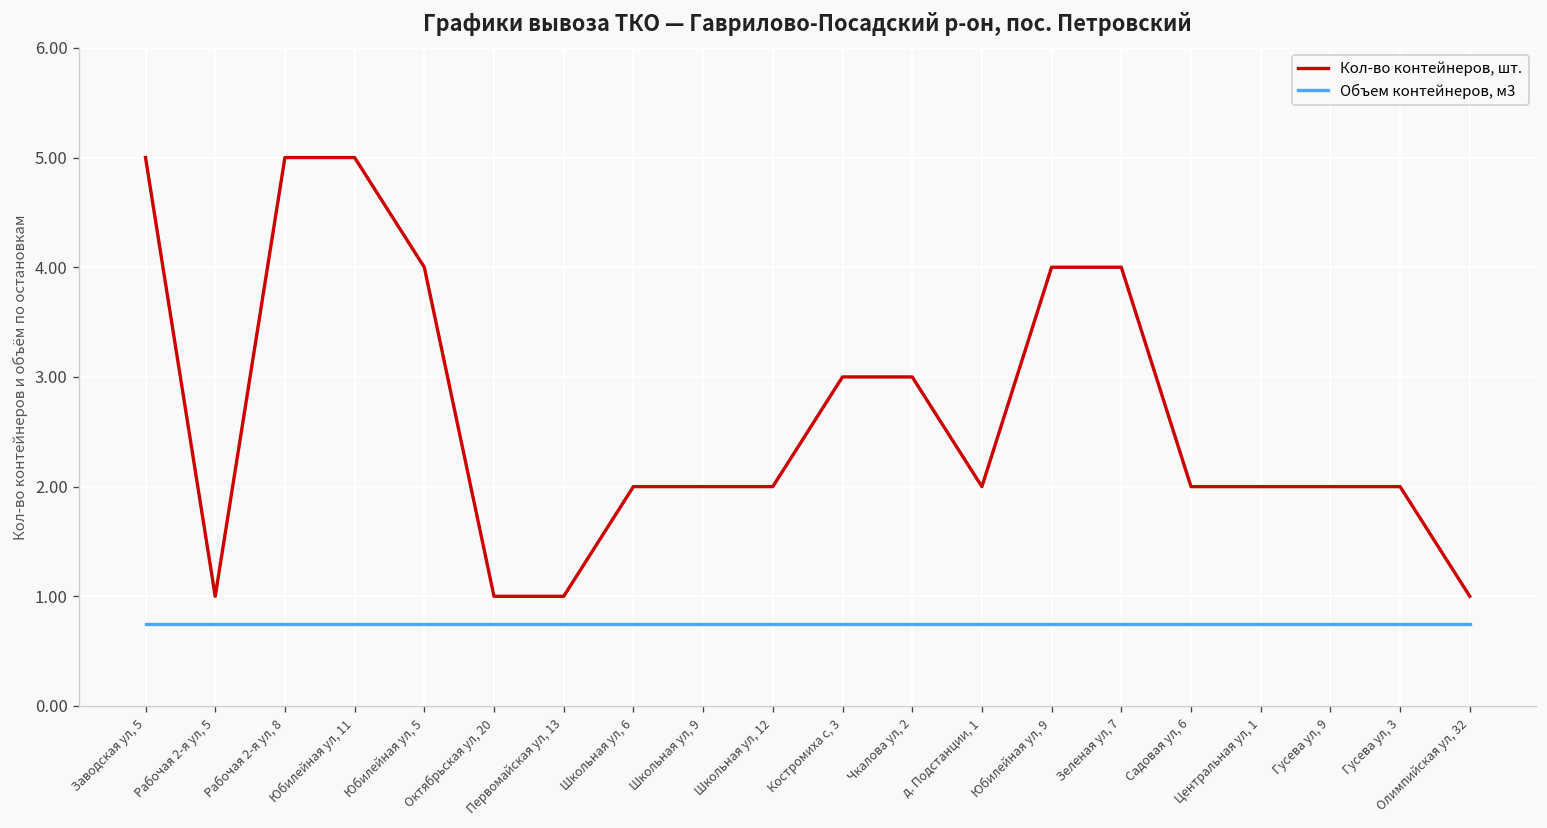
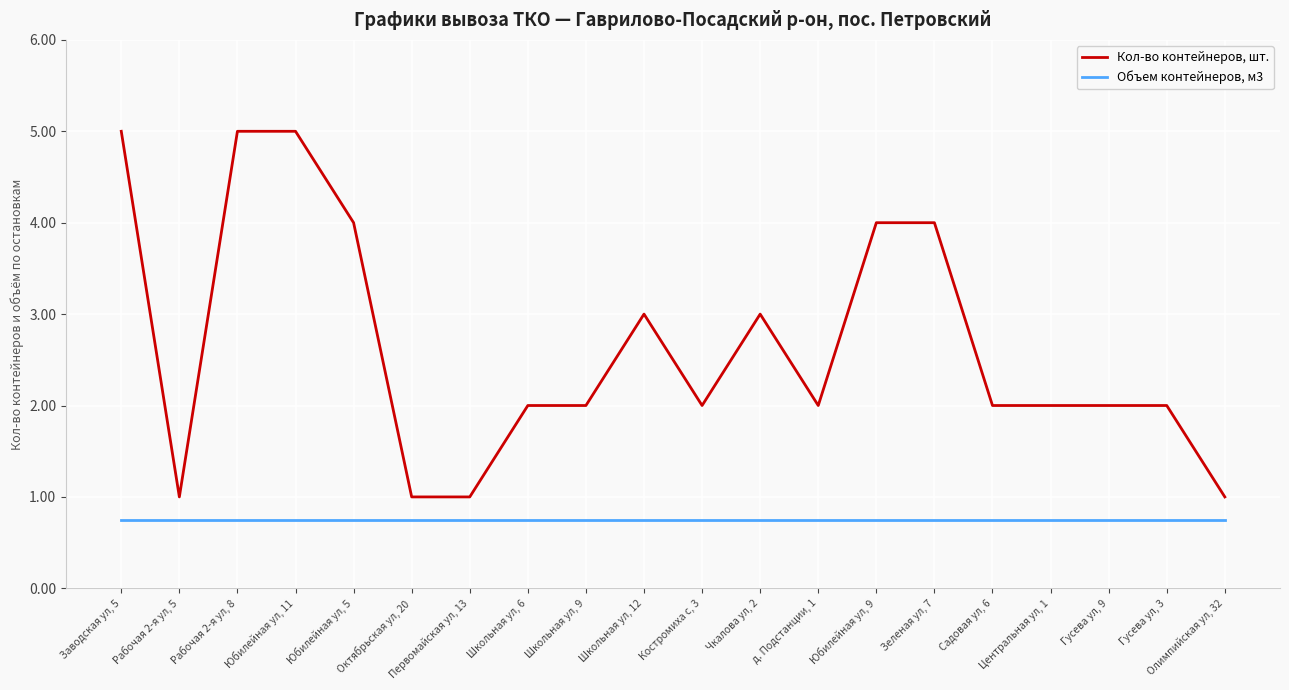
Кол-во контейнеров, шт., Школьная ул, 12: 2 -> 3
Кол-во контейнеров, шт., Костромиха с, 3: 3 -> 2
